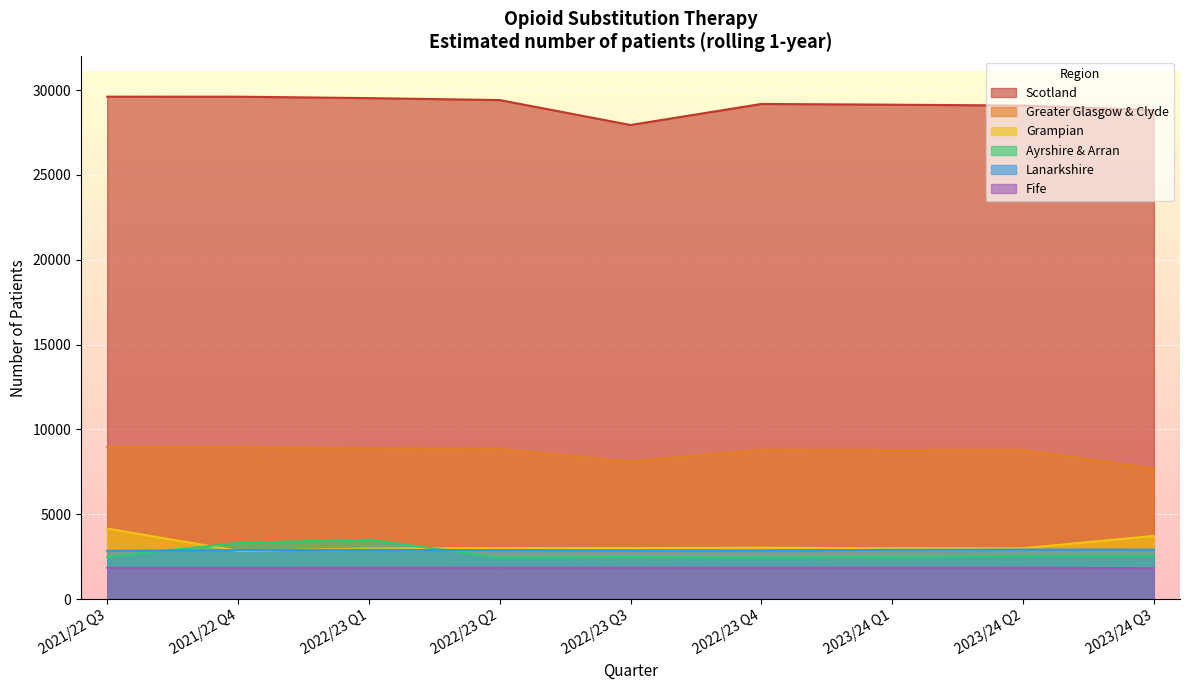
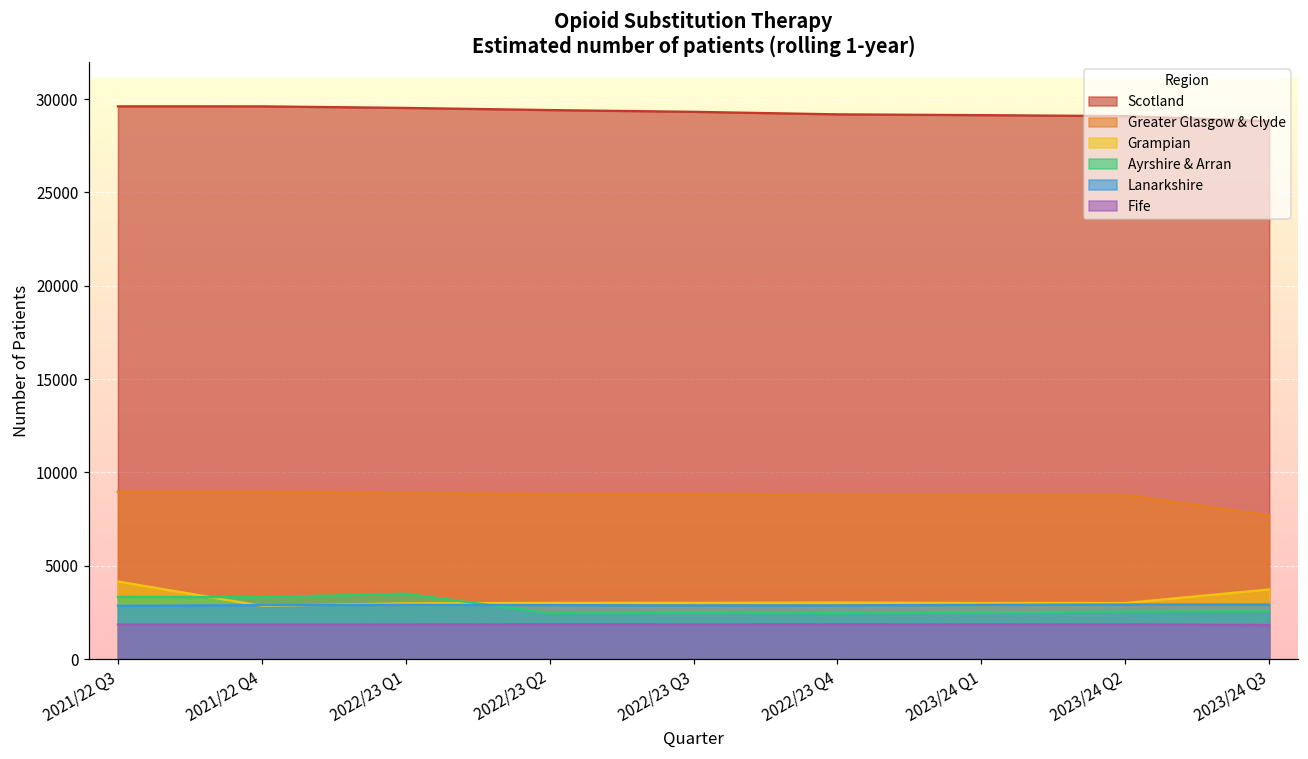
Ayrshire & Arran, 2021/22 Q3: 2500 -> 3300
Scotland, 2022/23 Q3: 27900 -> 29300
Greater Glasgow & Clyde, 2022/23 Q3: 8100 -> 8800
